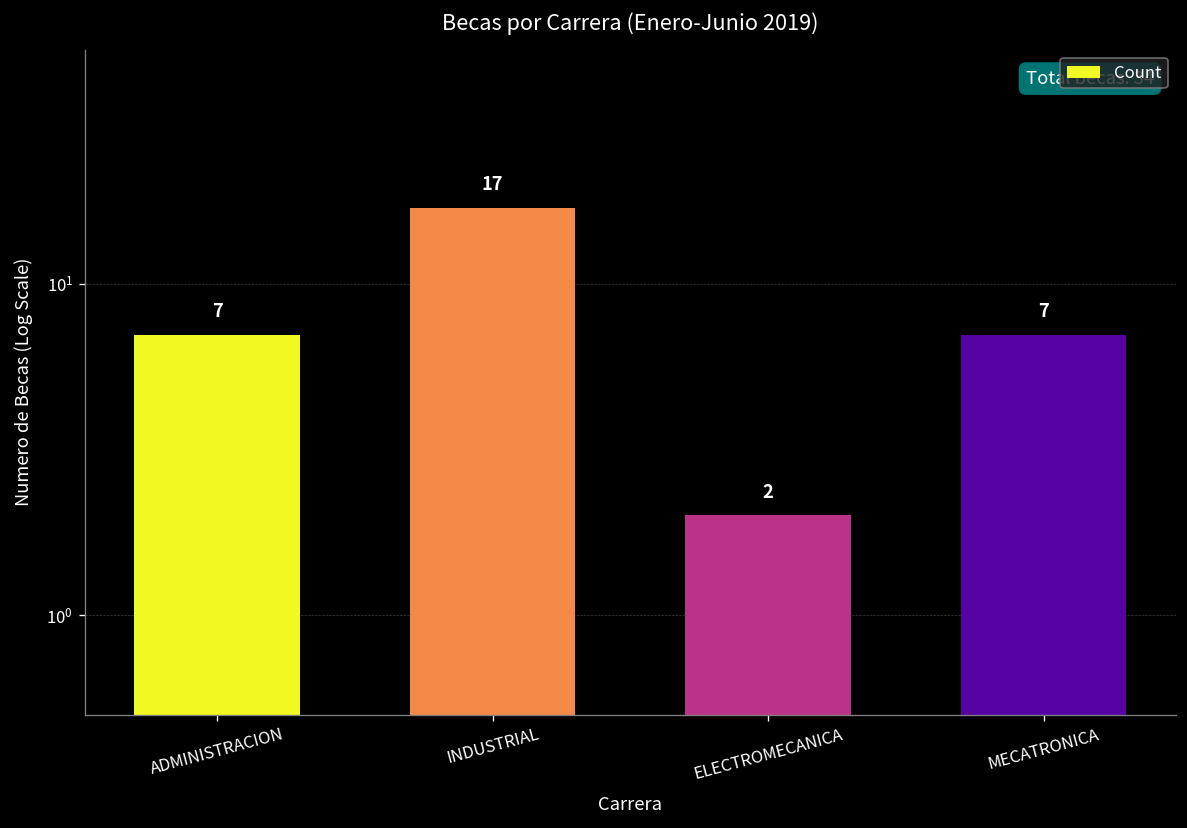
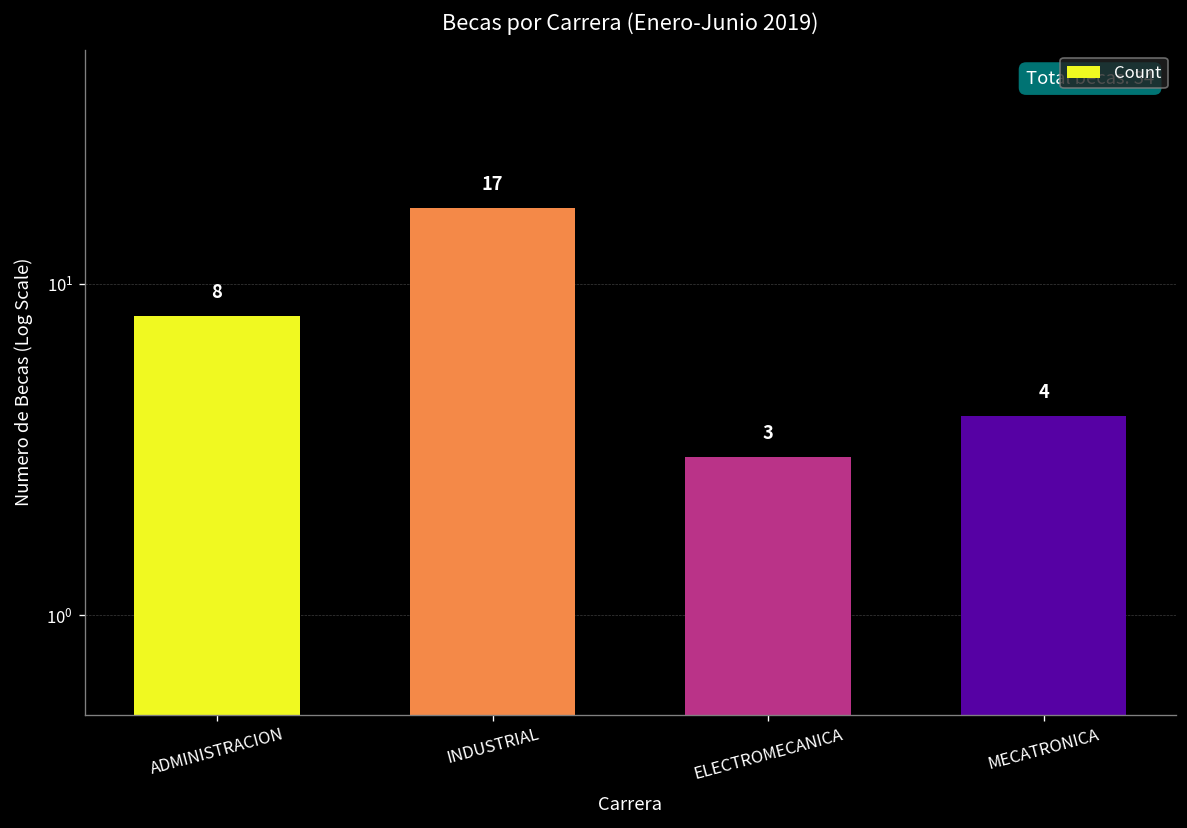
ADMINISTRACION: 7 -> 8
ELECTROMECANICA: 2 -> 3
MECATRONICA: 7 -> 4
